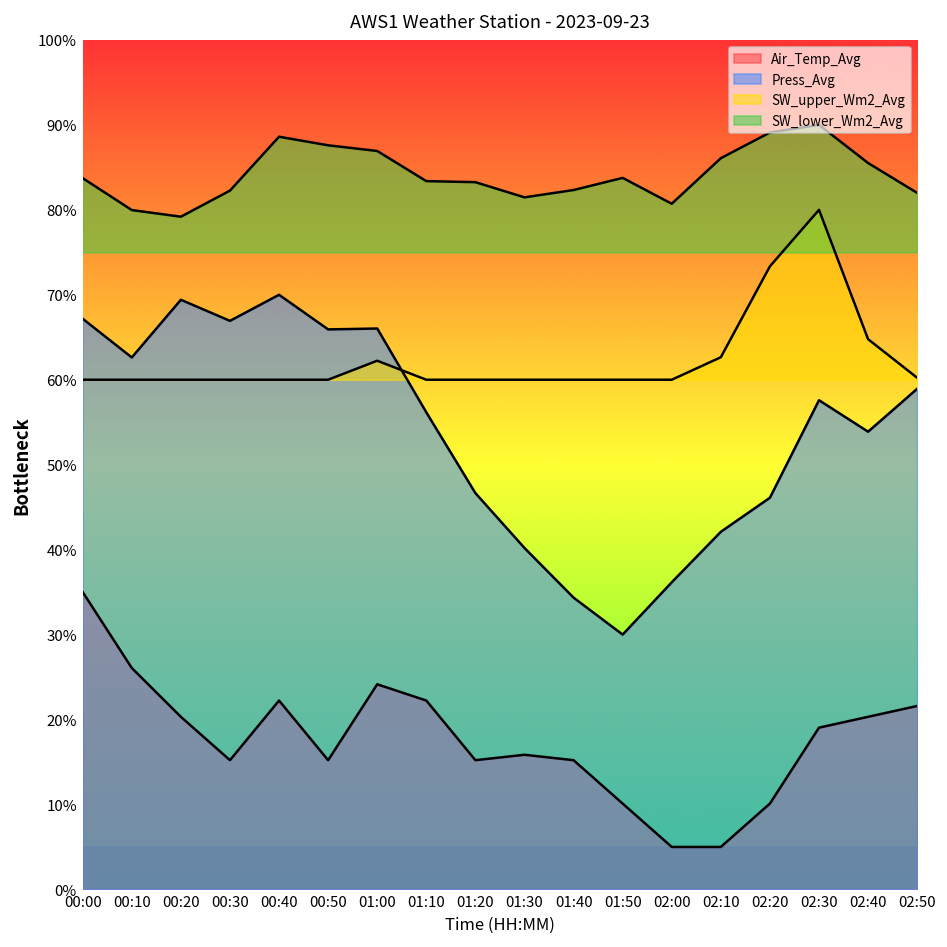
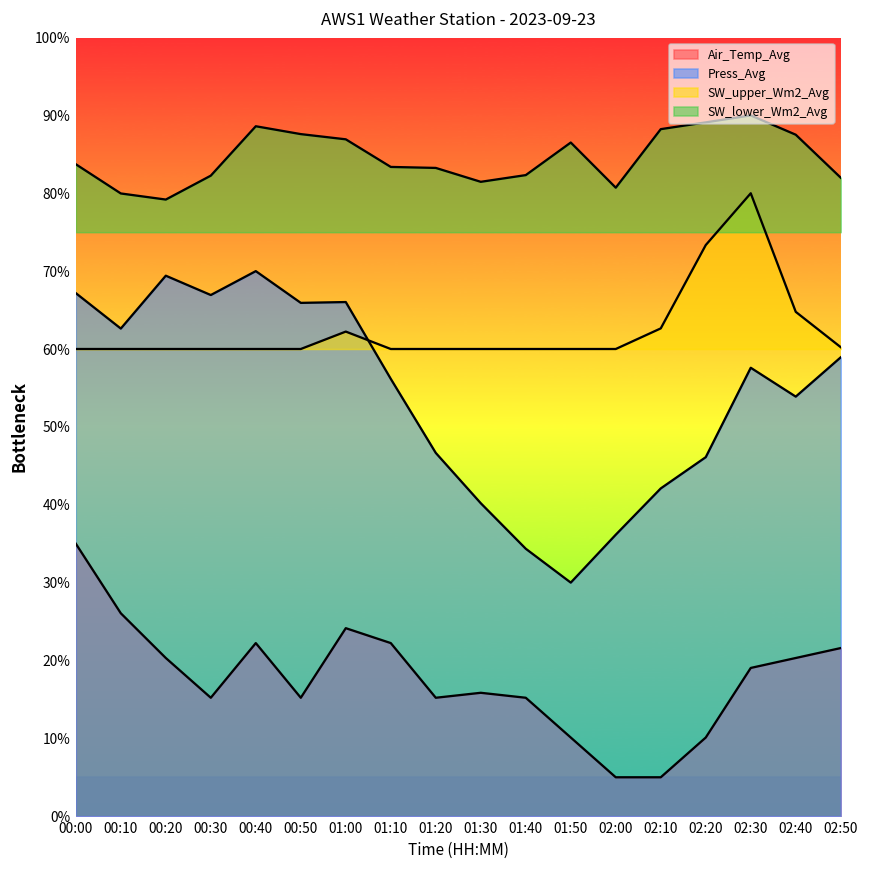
SW_lower_Wm2_Avg, 01:50: 84% -> 87%
SW_lower_Wm2_Avg, 02:10: 86% -> 88%
SW_lower_Wm2_Avg, 02:40: 86% -> 88%
